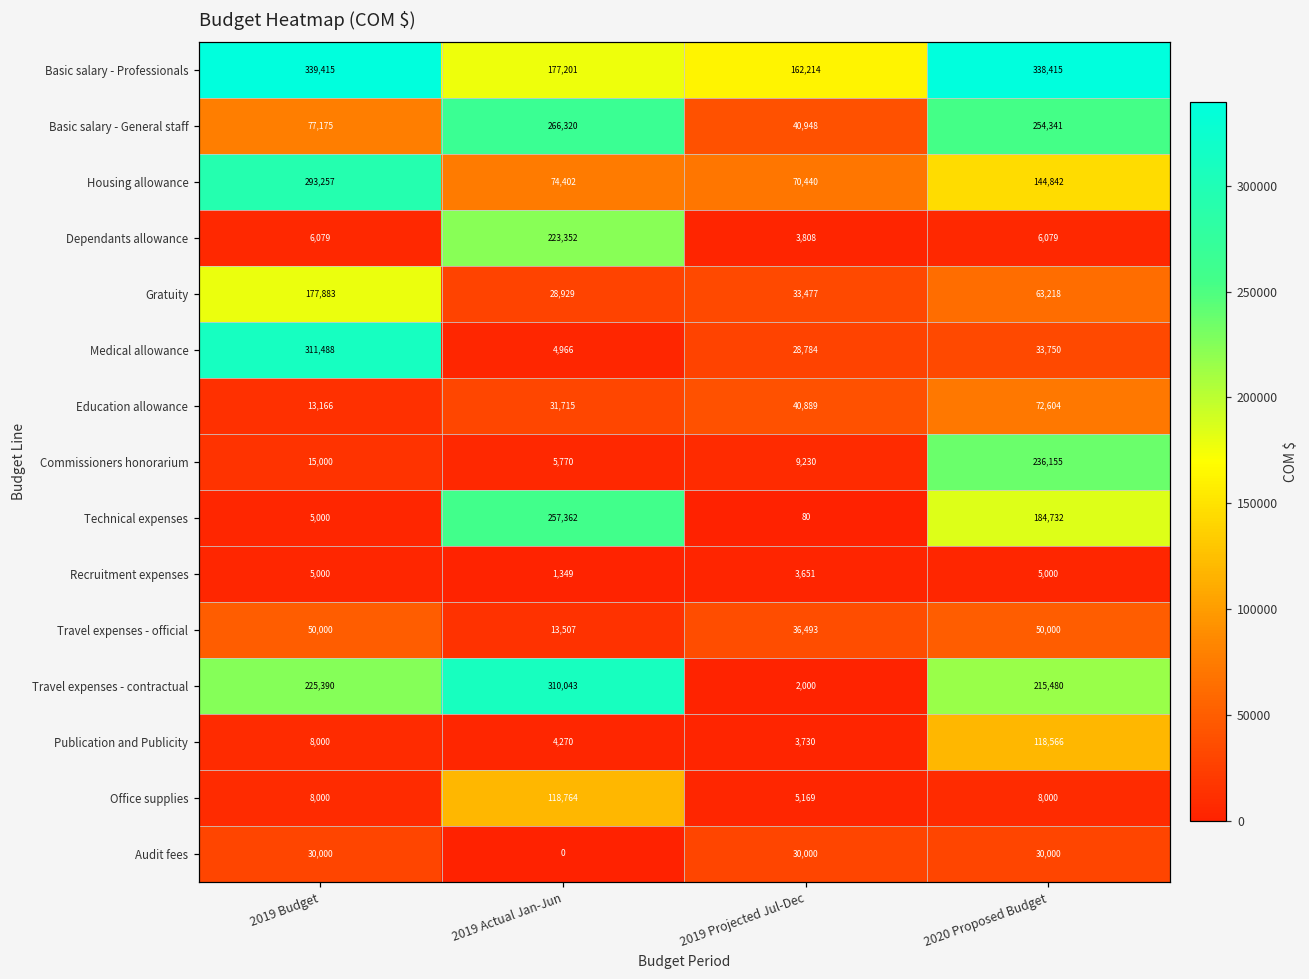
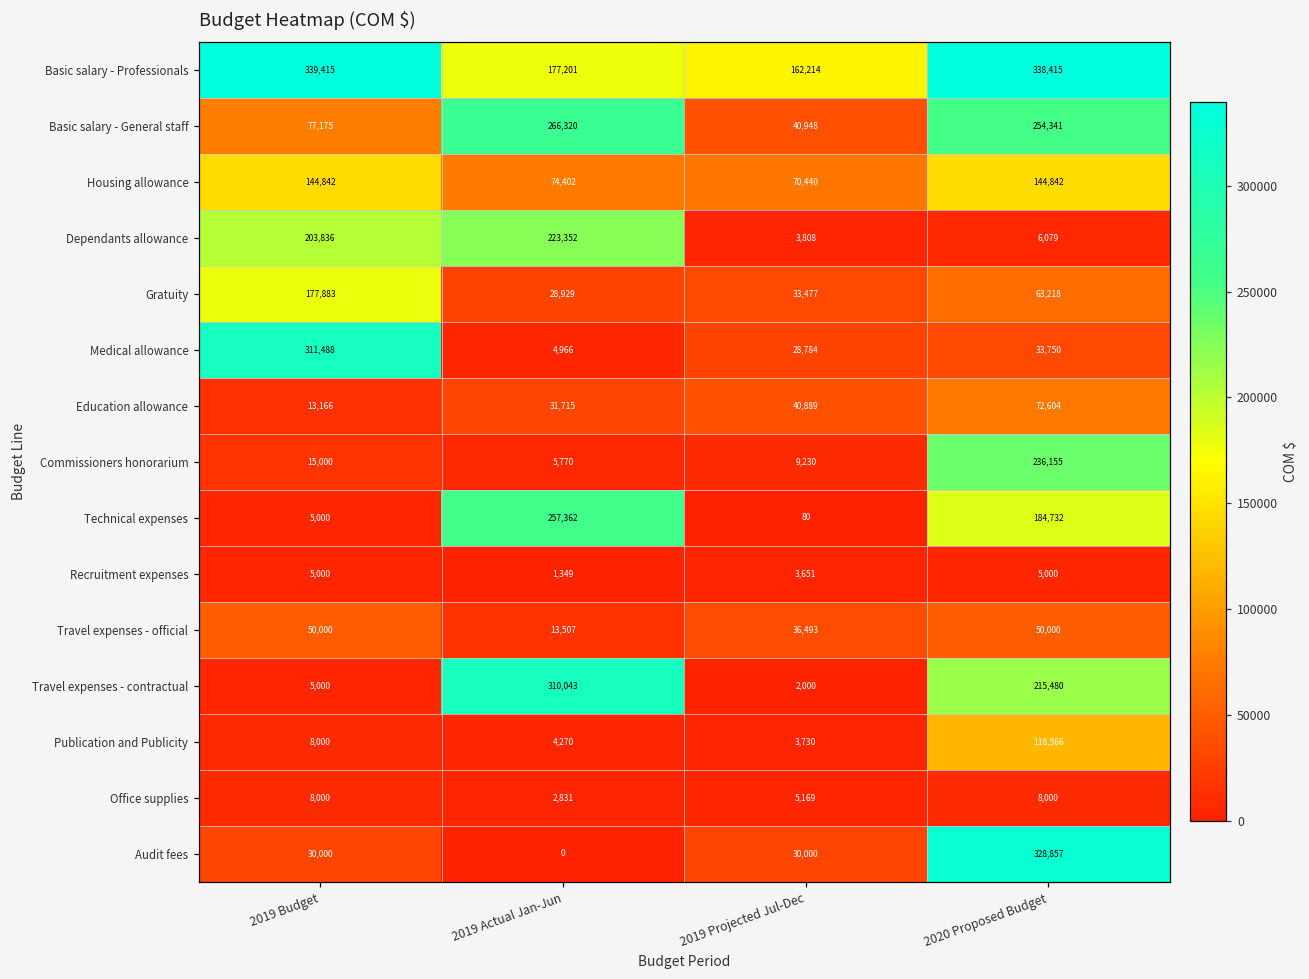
Housing allowance, 2019 Budget: 293,257 -> 144,842
Dependants allowance, 2019 Budget: 6,079 -> 203,836
Travel expenses - contractual, 2019 Budget: 225,390 -> 5,000
Office supplies, 2019 Actual Jan-Jun: 118,764 -> 2,831
Audit fees, 2020 Proposed Budget: 30,000 -> 328,857
